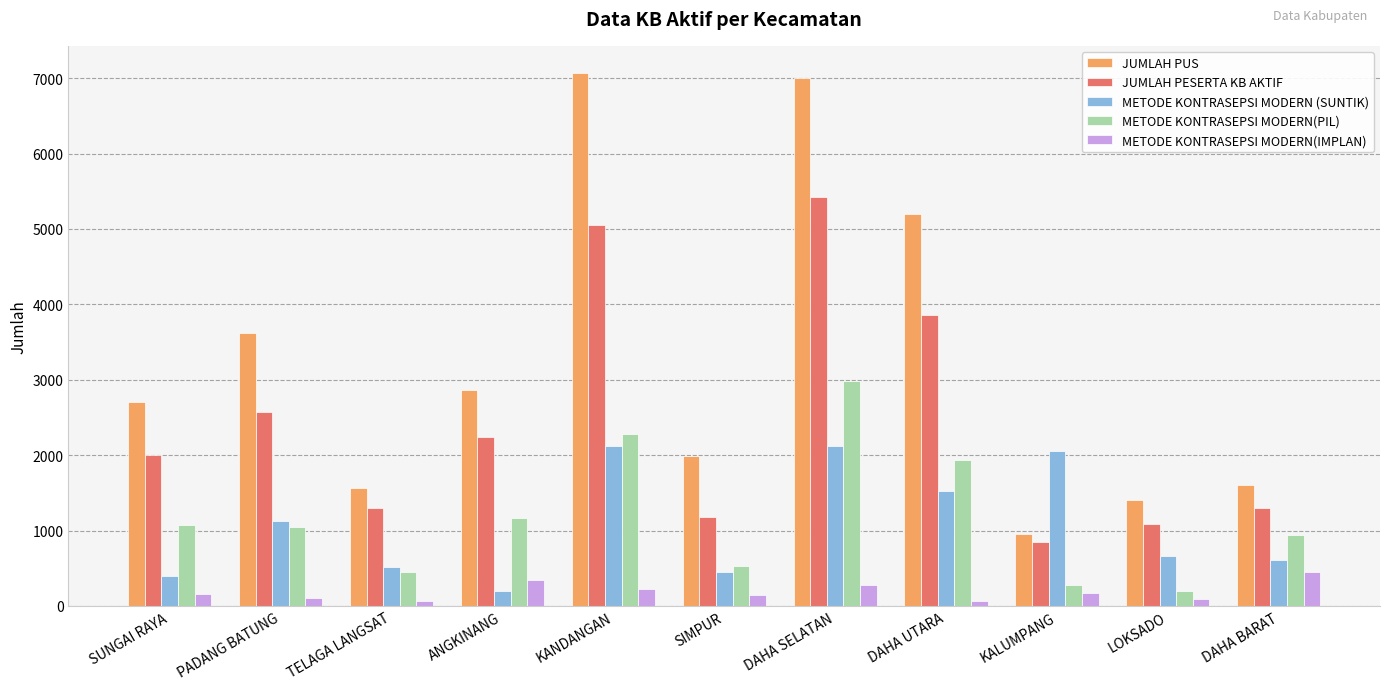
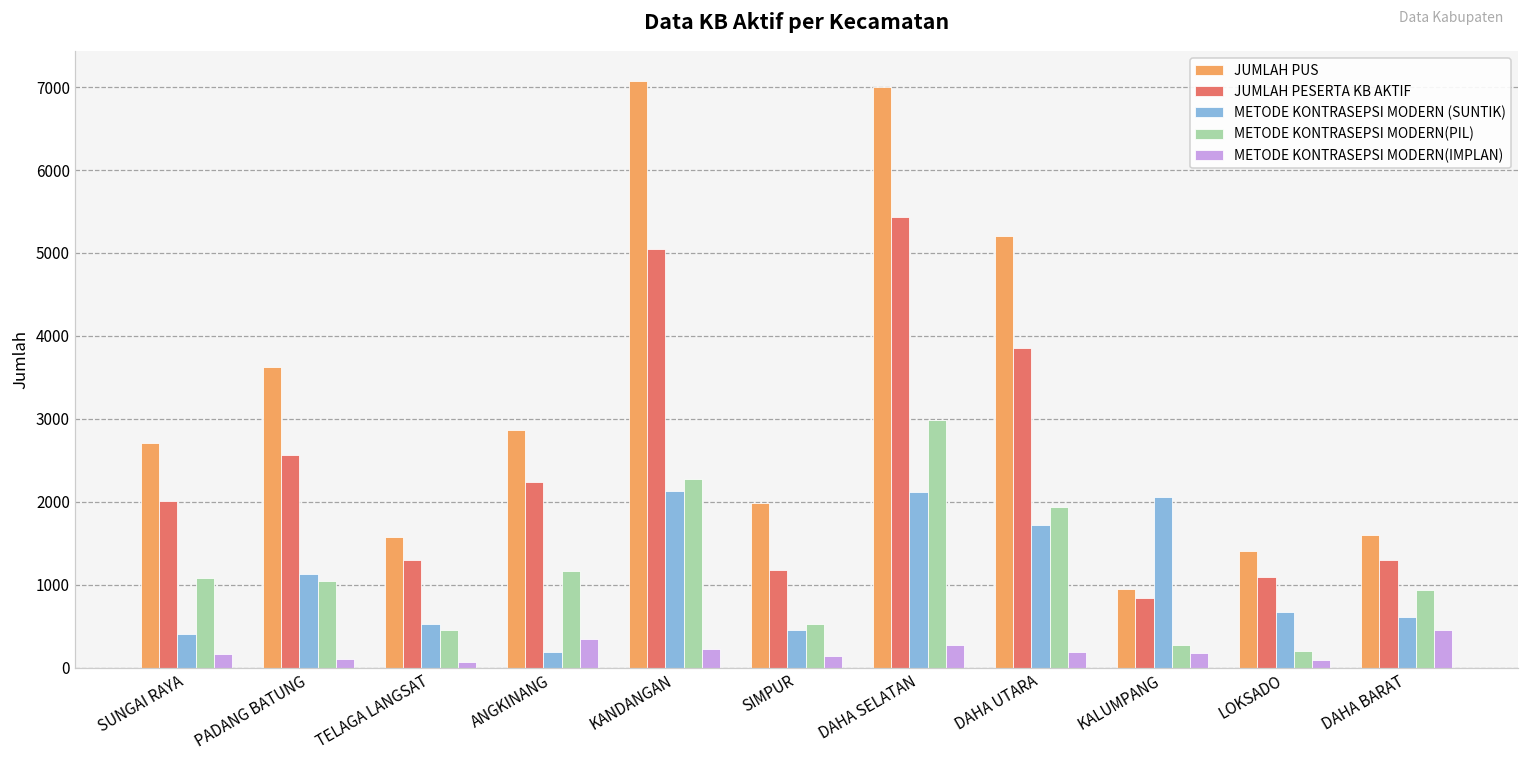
METODE KONTRASEPSI MODERN (SUNTIK), DAHA UTARA: 1500 -> 1700
METODE KONTRASEPSI MODERN(IMPLAN), DAHA UTARA: 100 -> 200
